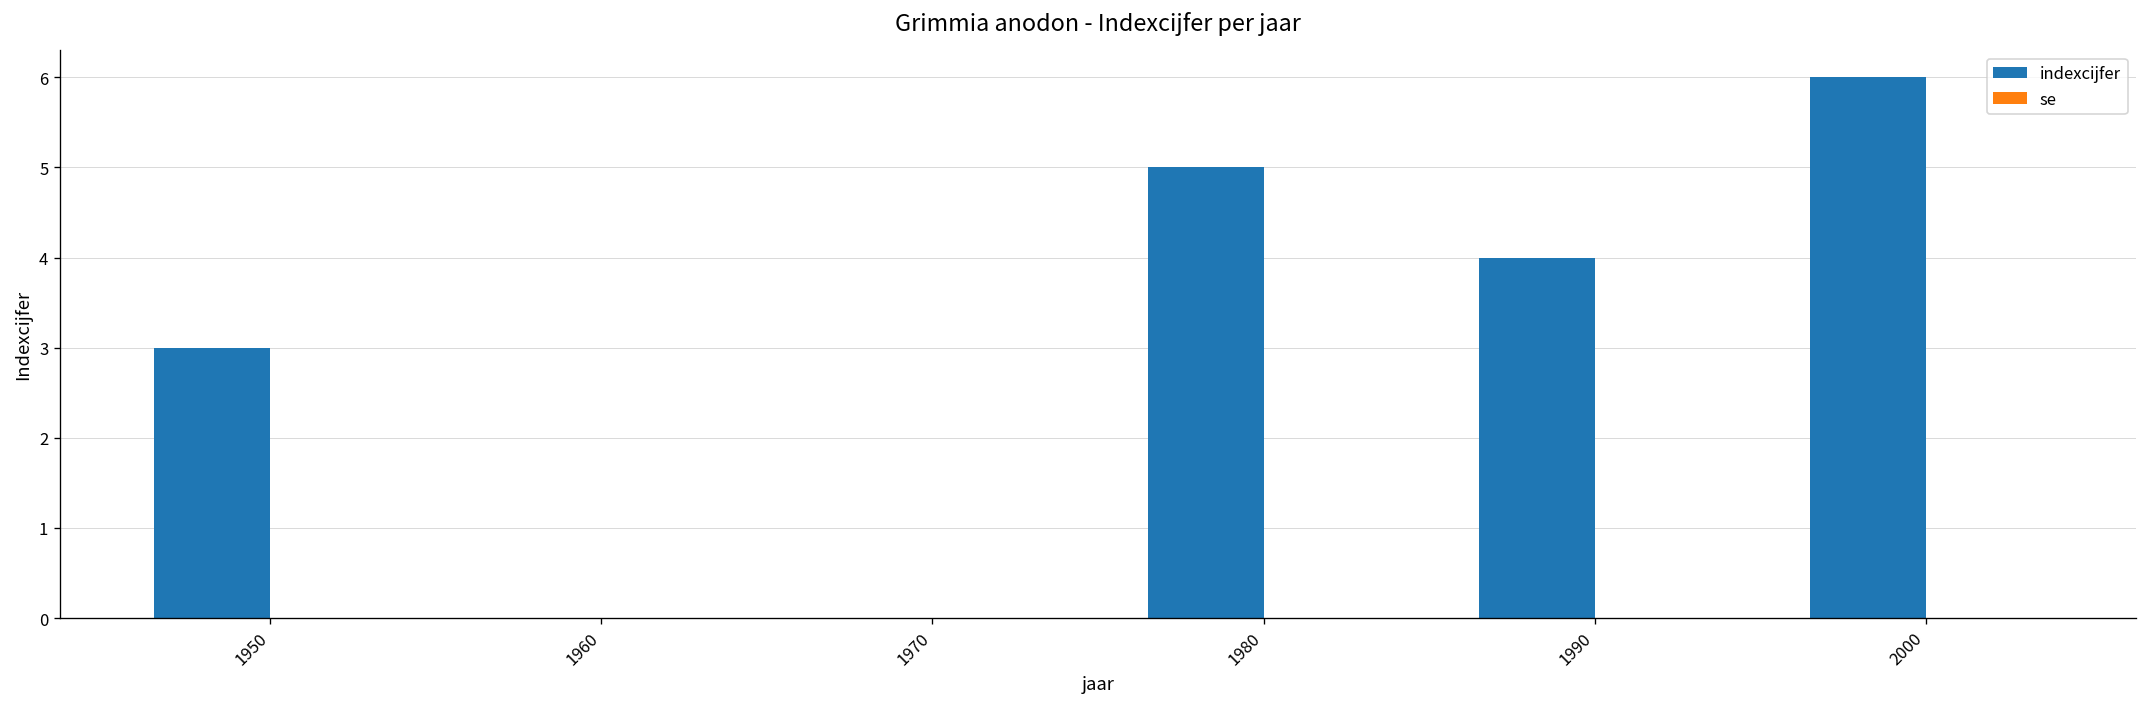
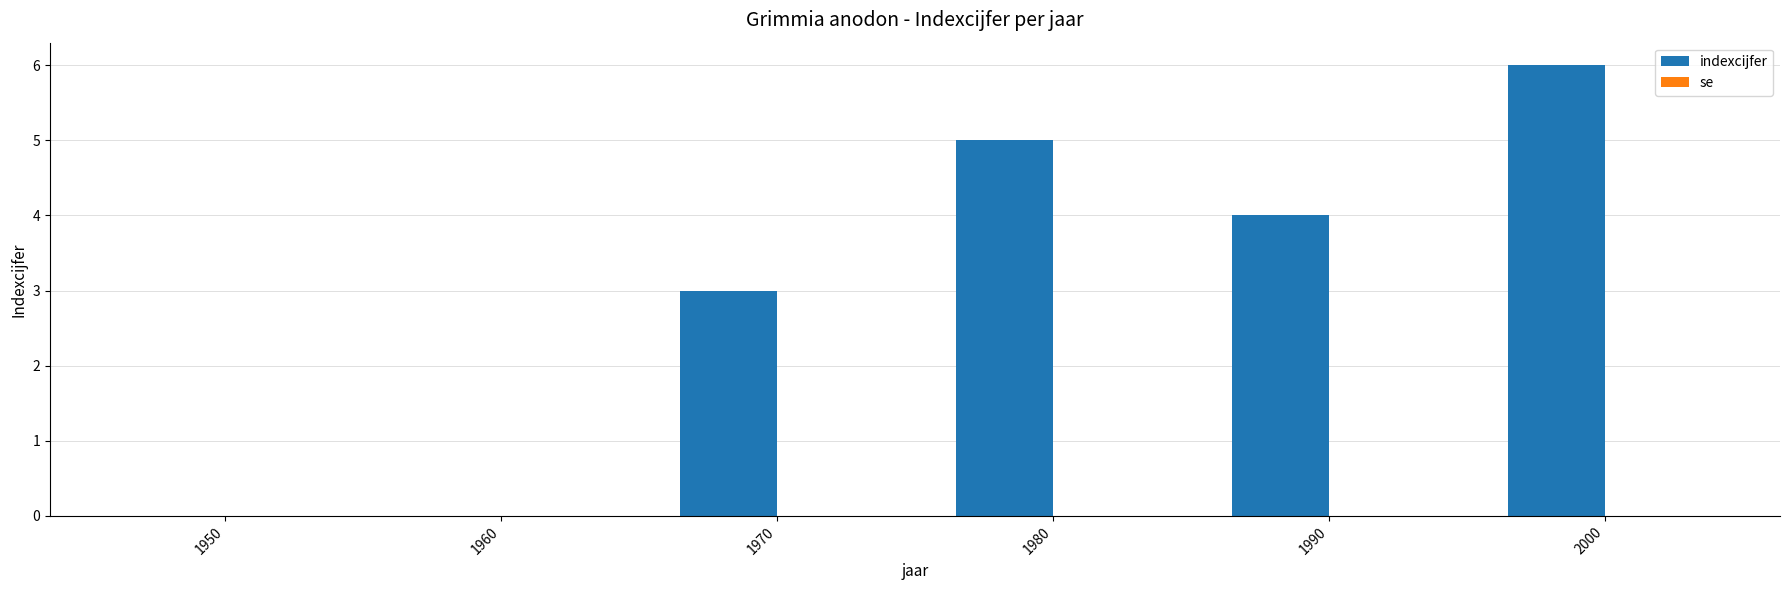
indexcijfer, 1950: 3 -> 0
indexcijfer, 1970: 0 -> 3
